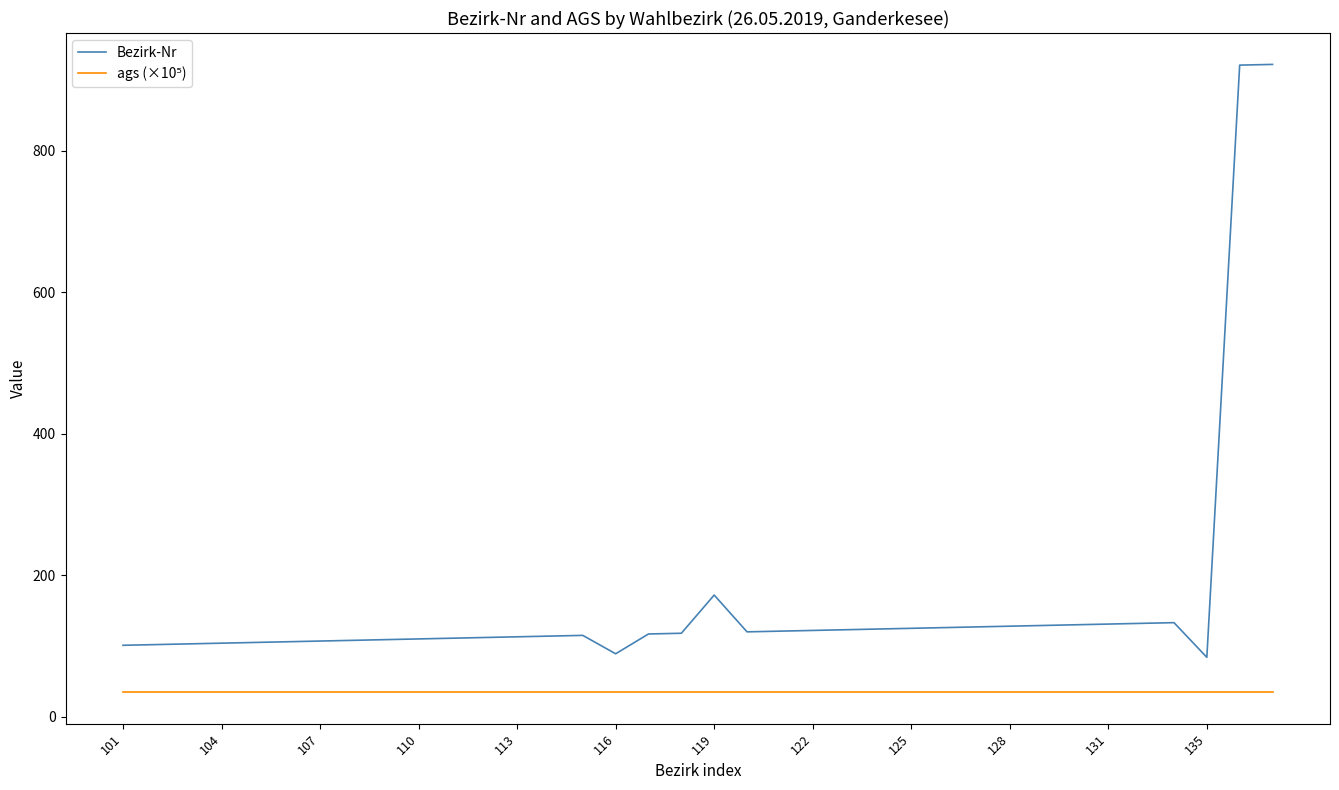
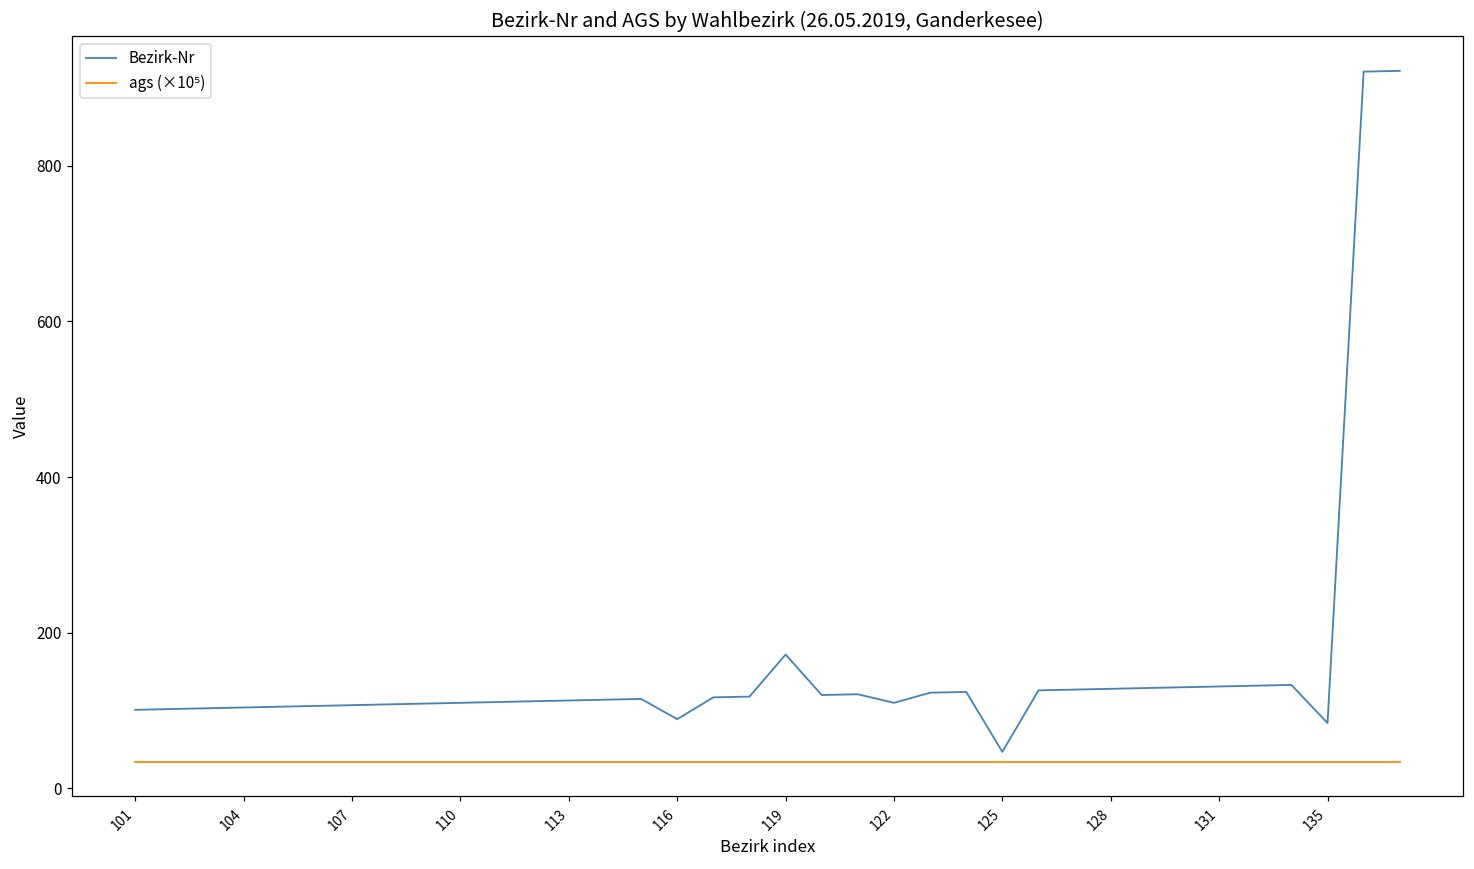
Bezirk-Nr, 122: 120 -> 110
Bezirk-Nr, 125: 130 -> 50
